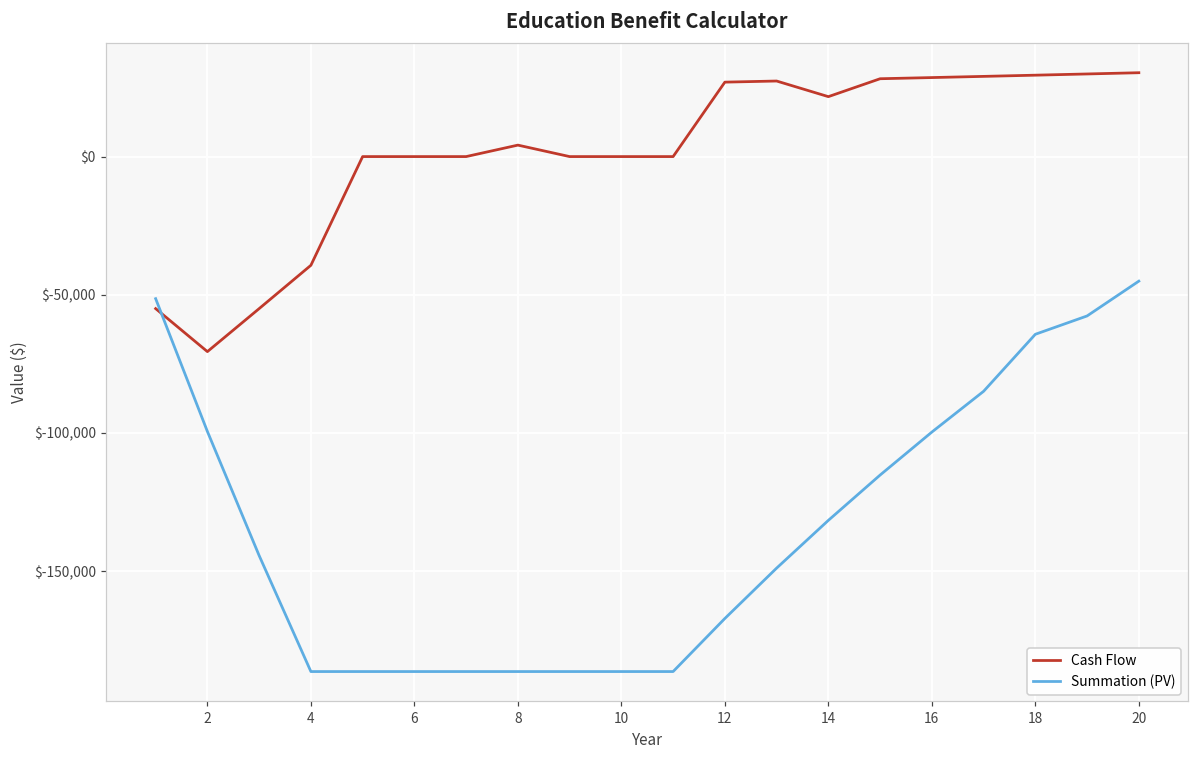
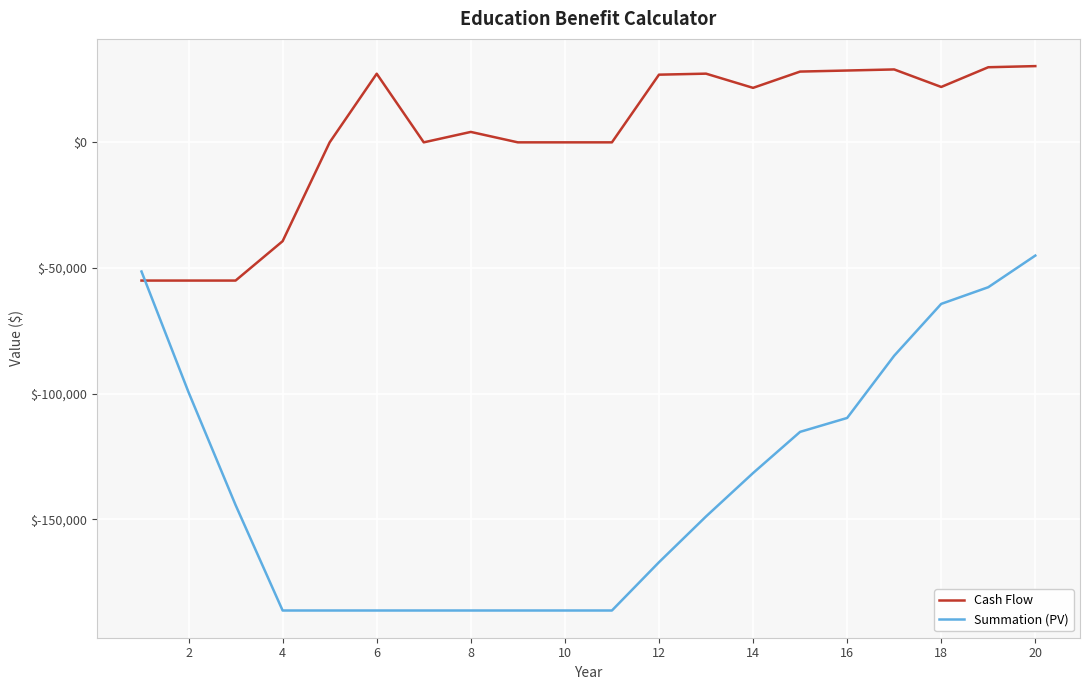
Cash Flow, 2: $-71,000 -> $-55,000
Cash Flow, 6: $0 -> $27,000
Summation (PV), 16: $-100,000 -> $-110,000
Cash Flow, 18: $29,000 -> $22,000
